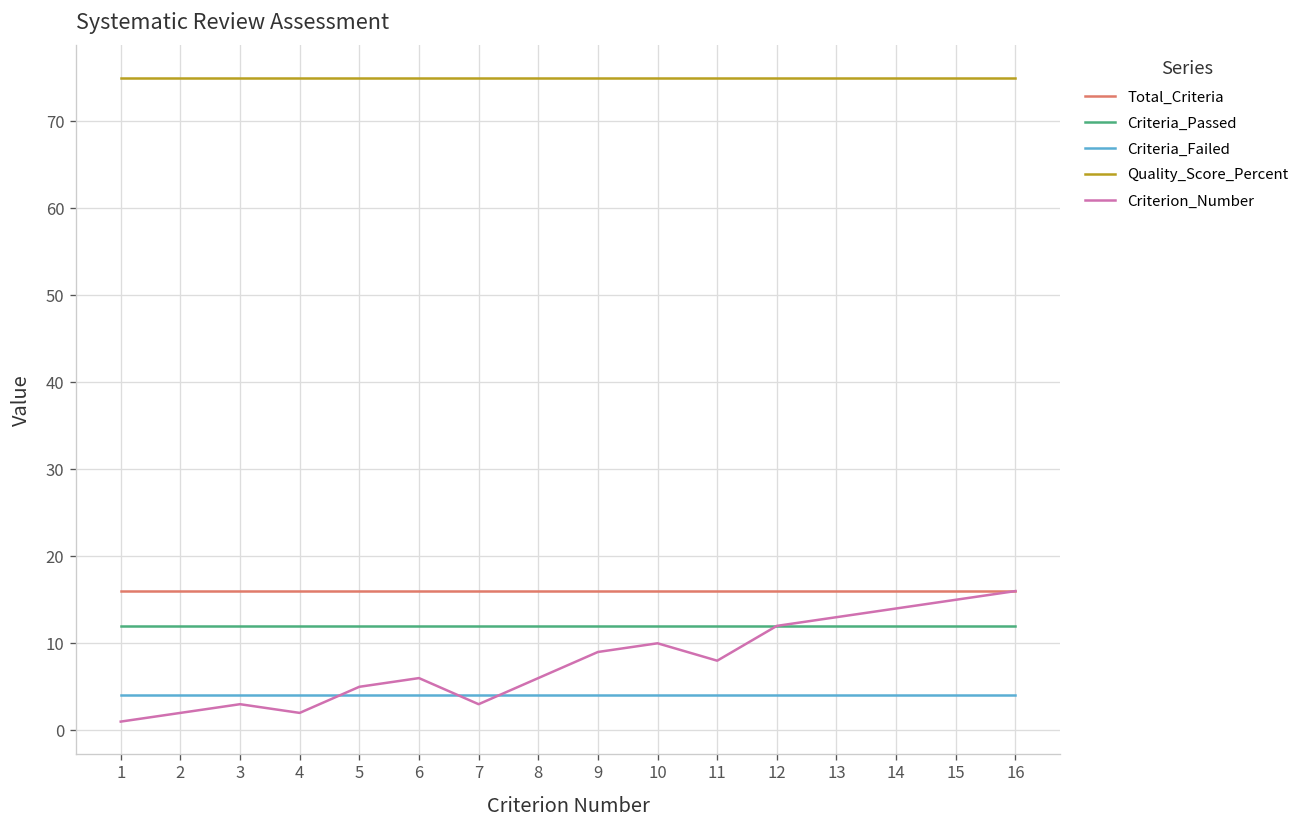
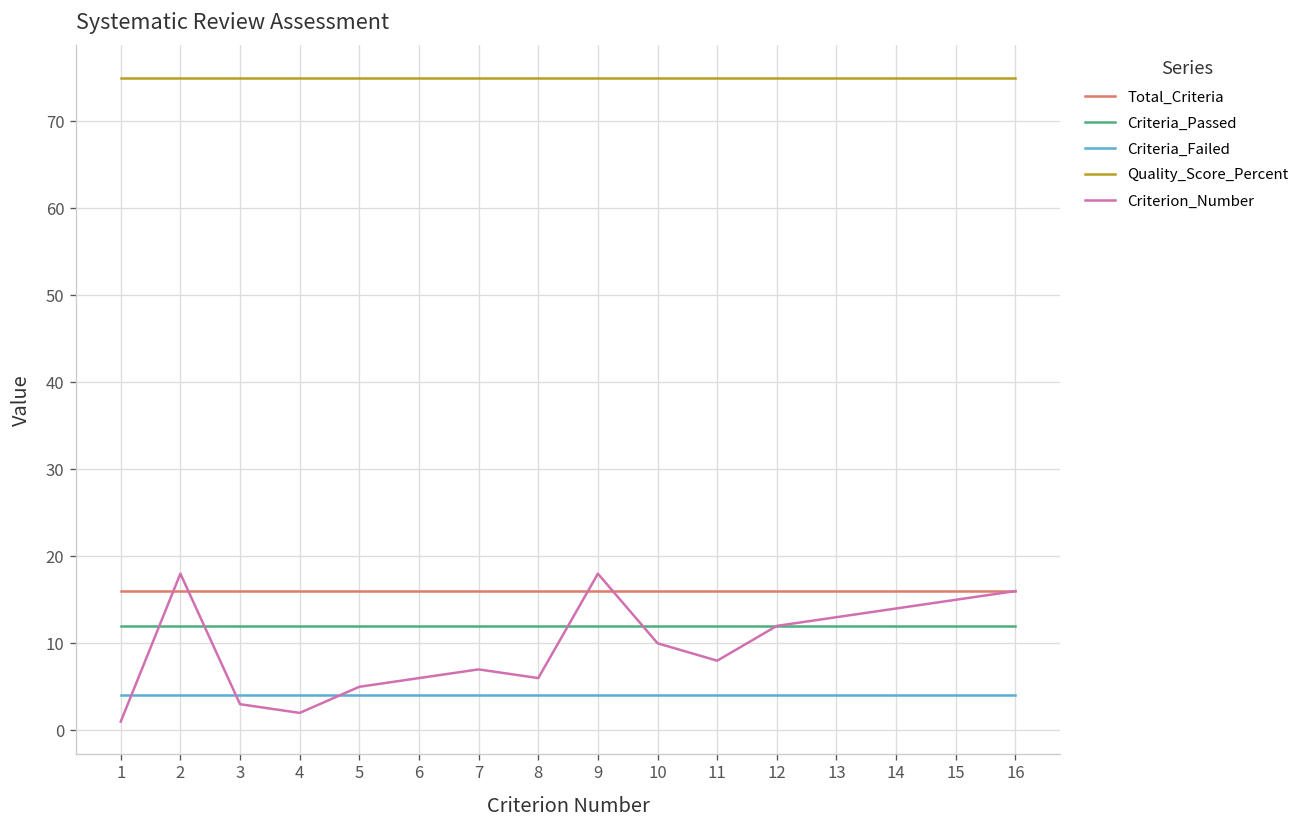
Criterion_Number, 2: 2 -> 18
Criterion_Number, 7: 3 -> 7
Criterion_Number, 9: 9 -> 18
